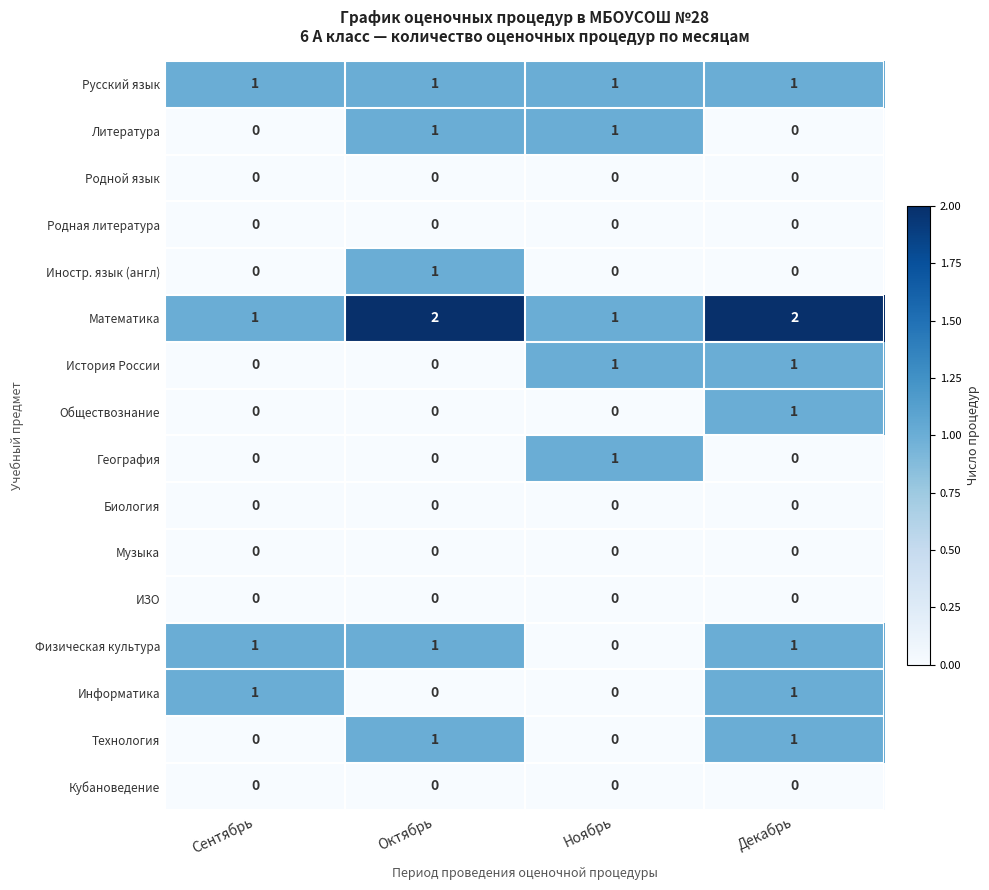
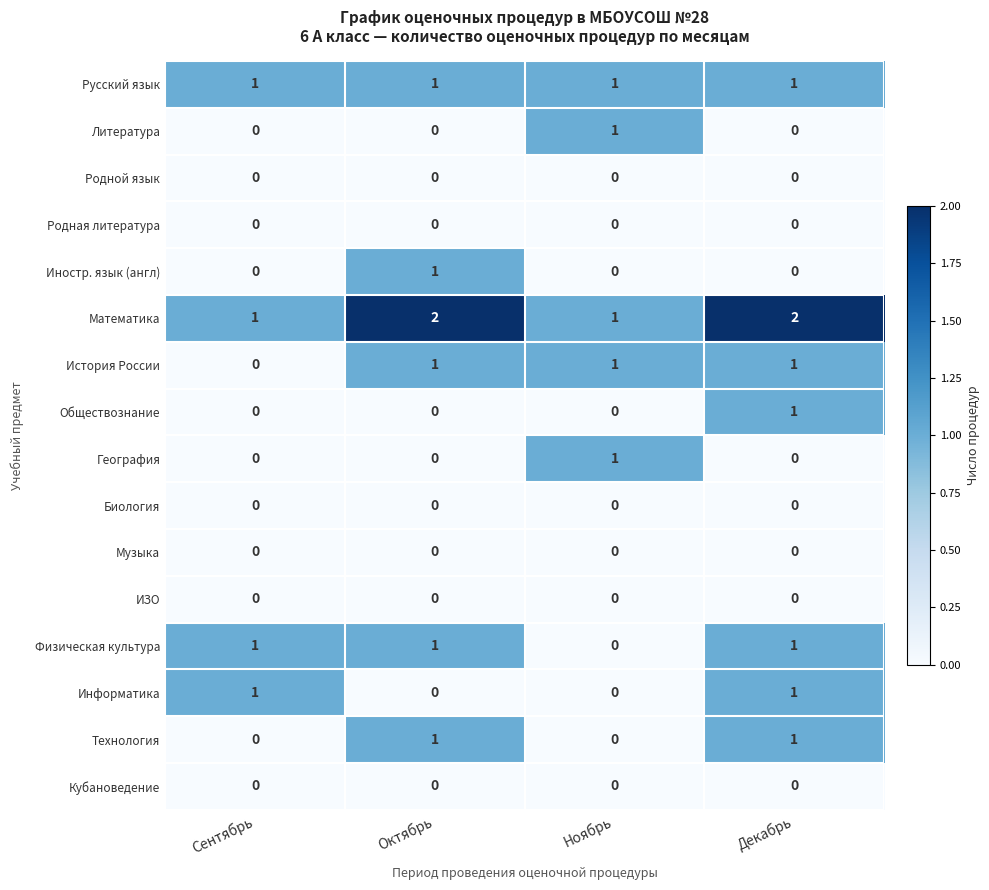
Литература, Октябрь: 1 -> 0
История России, Октябрь: 0 -> 1
